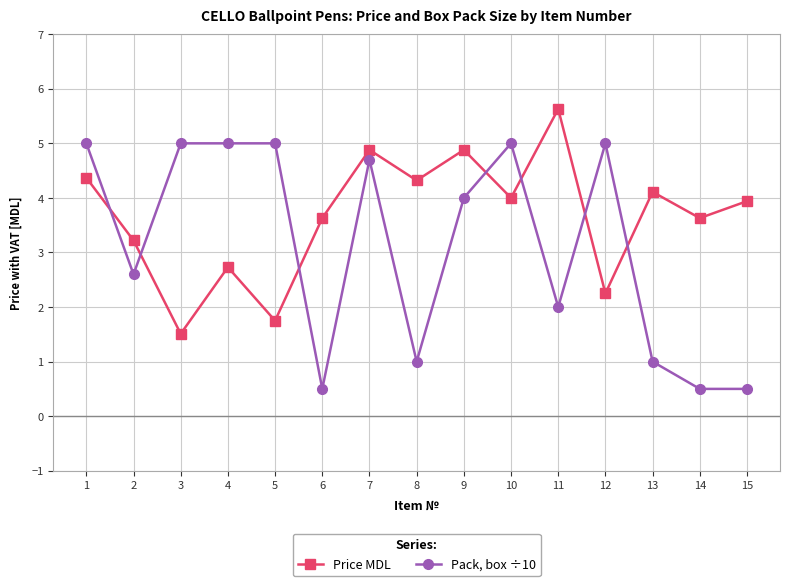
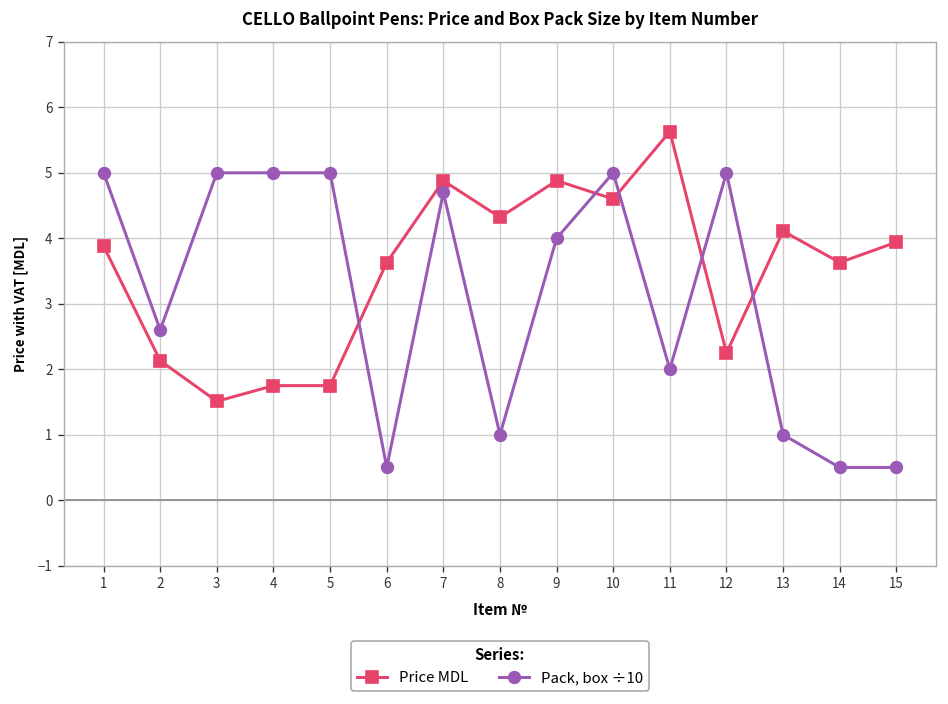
Price MDL, 1: 4.4 -> 3.9
Price MDL, 2: 3.2 -> 2.1
Price MDL, 4: 2.7 -> 1.8
Price MDL, 10: 4.0 -> 4.6
